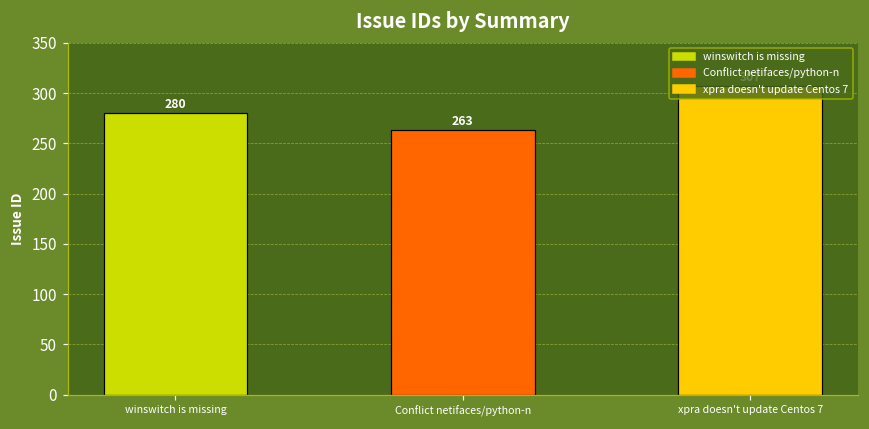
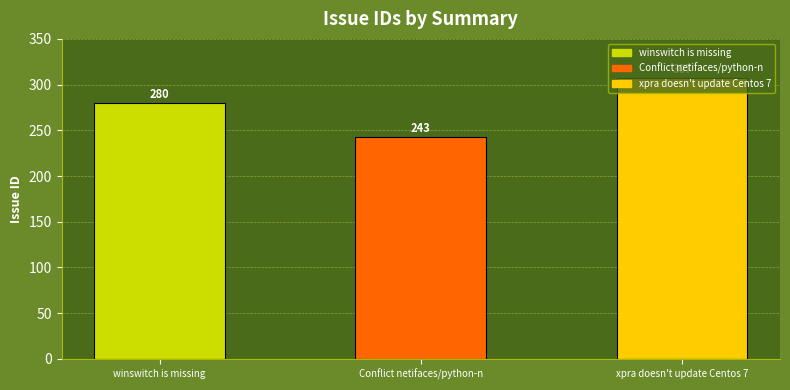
Conflict netifaces/python-n: 263 -> 243
